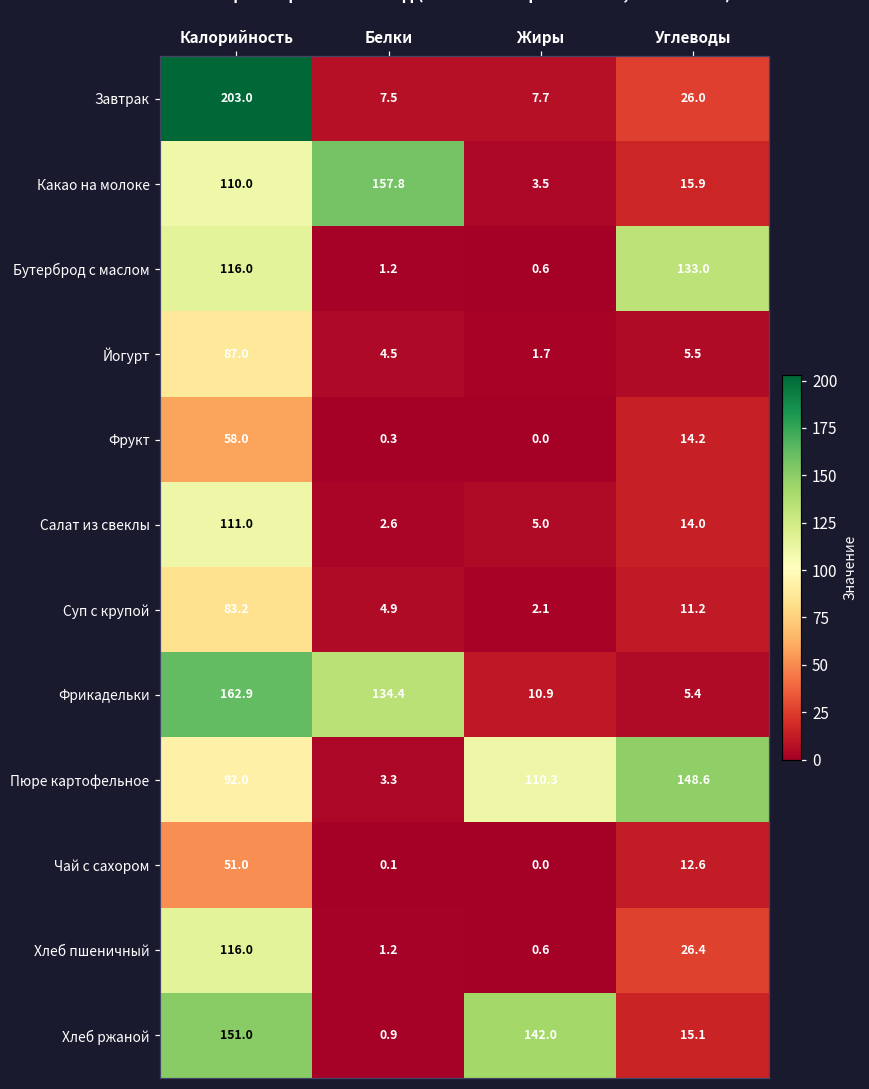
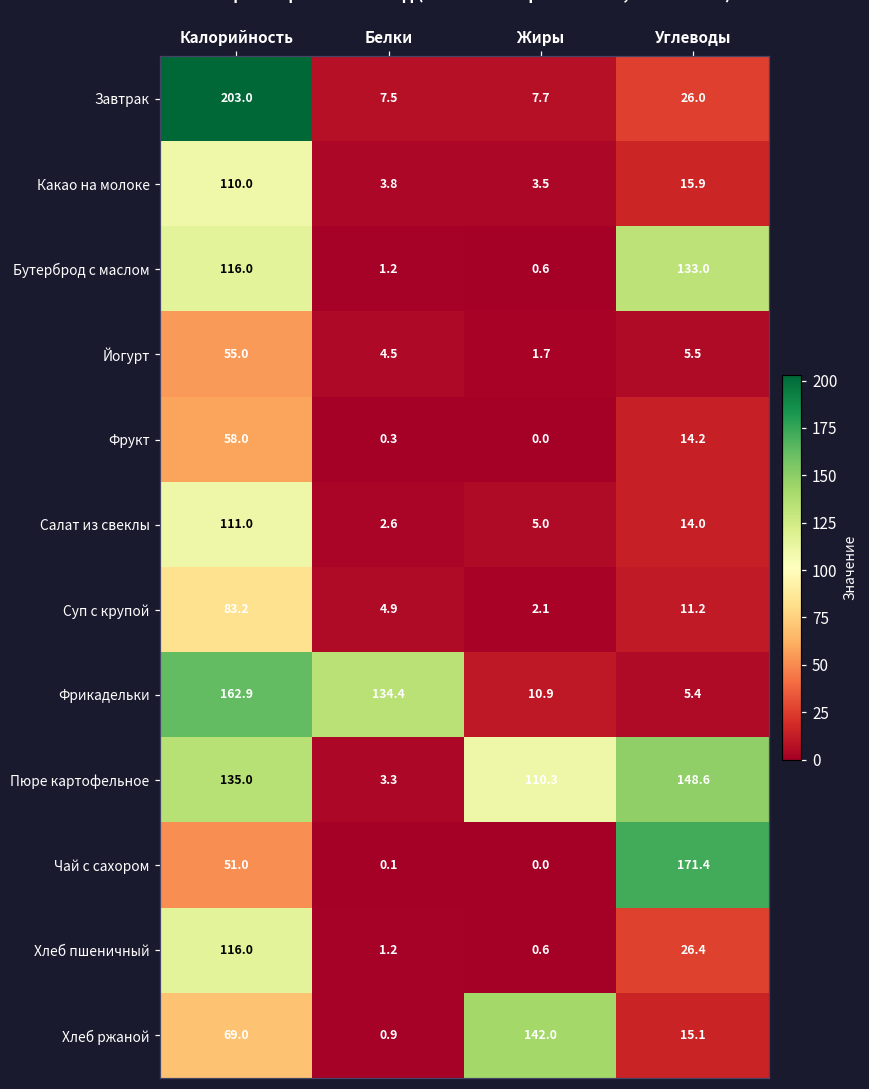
Какао на молоке, Белки: 157.8 -> 3.8
Йогурт, Калорийность: 87.0 -> 55.0
Пюре картофельное, Калорийность: 92.0 -> 135.0
Чай с сахором, Углеводы: 12.6 -> 171.4
Хлеб ржаной, Калорийность: 151.0 -> 69.0
